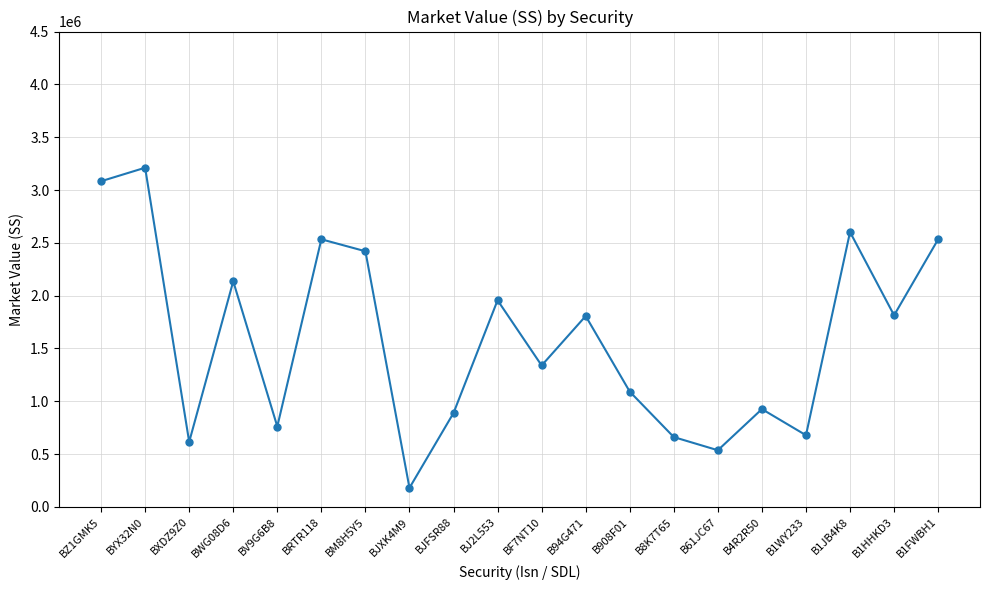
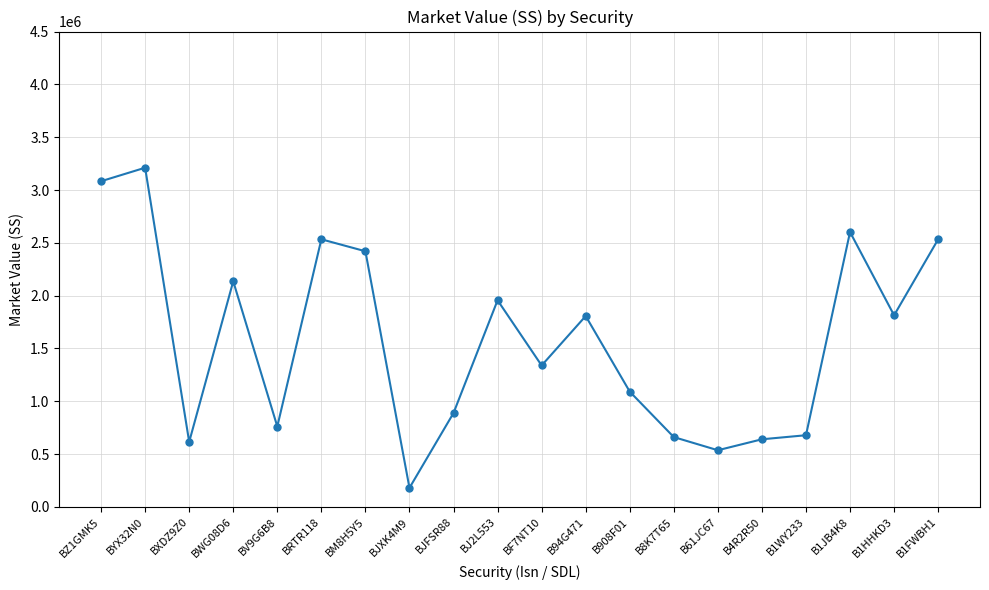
B4R2R50: 930000 -> 640000
